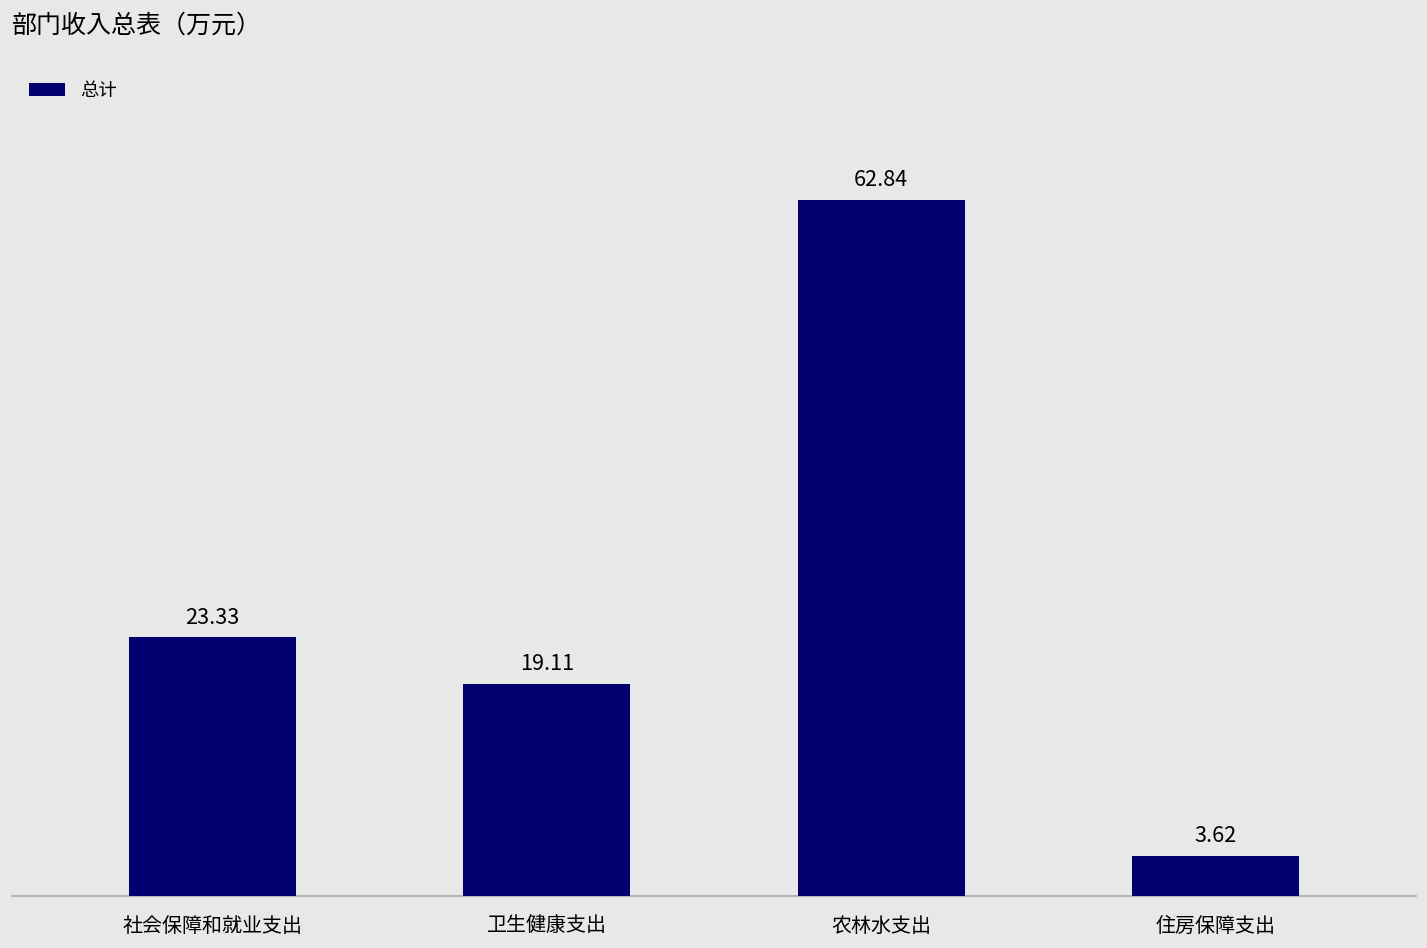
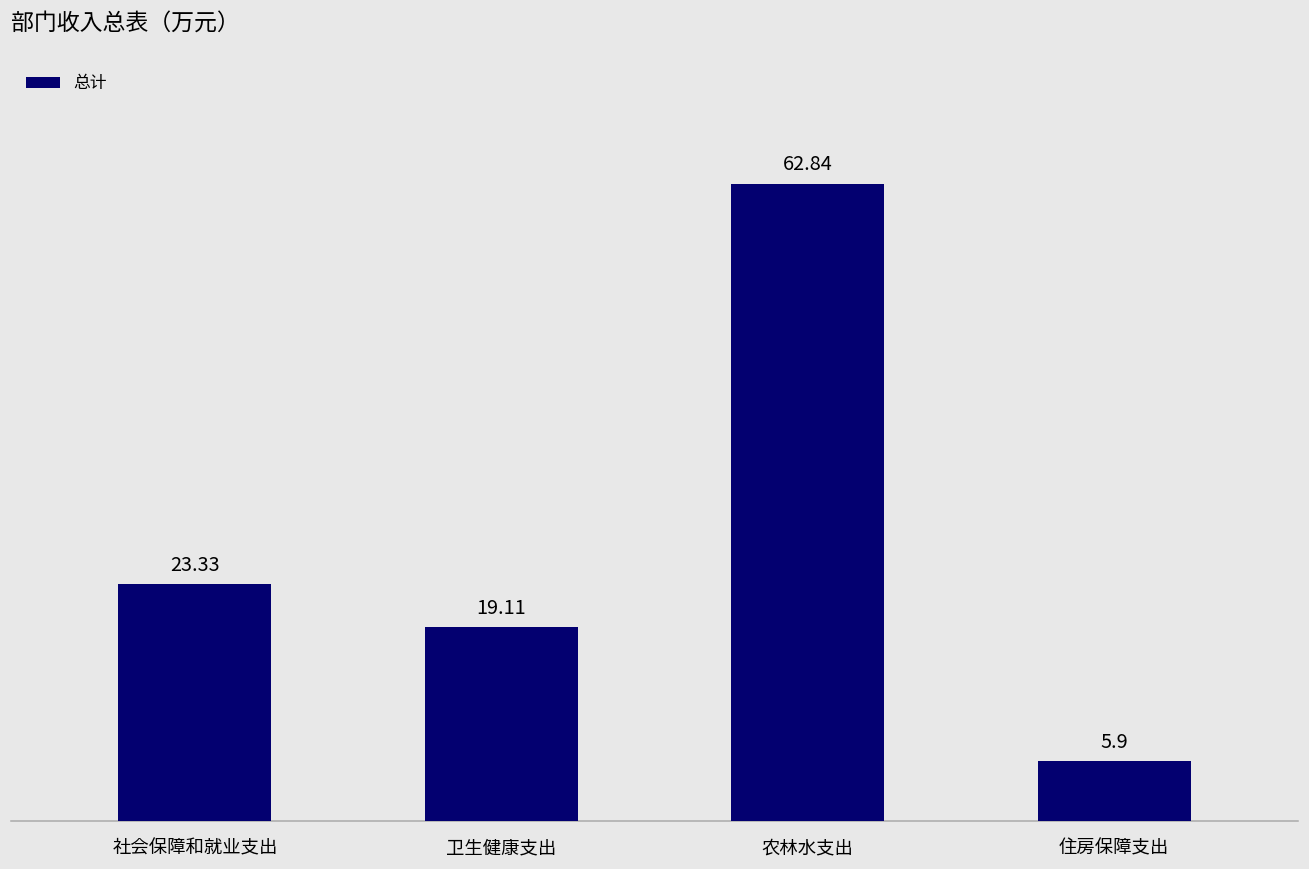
住房保障支出: 3.62 -> 5.9
